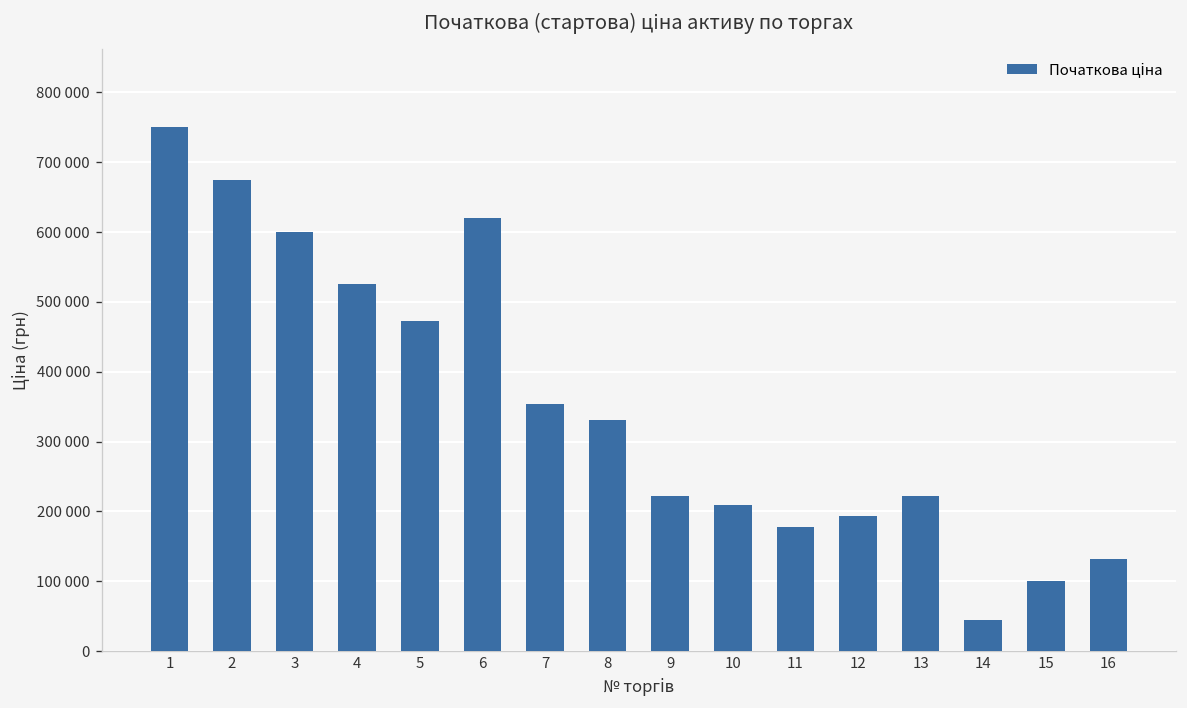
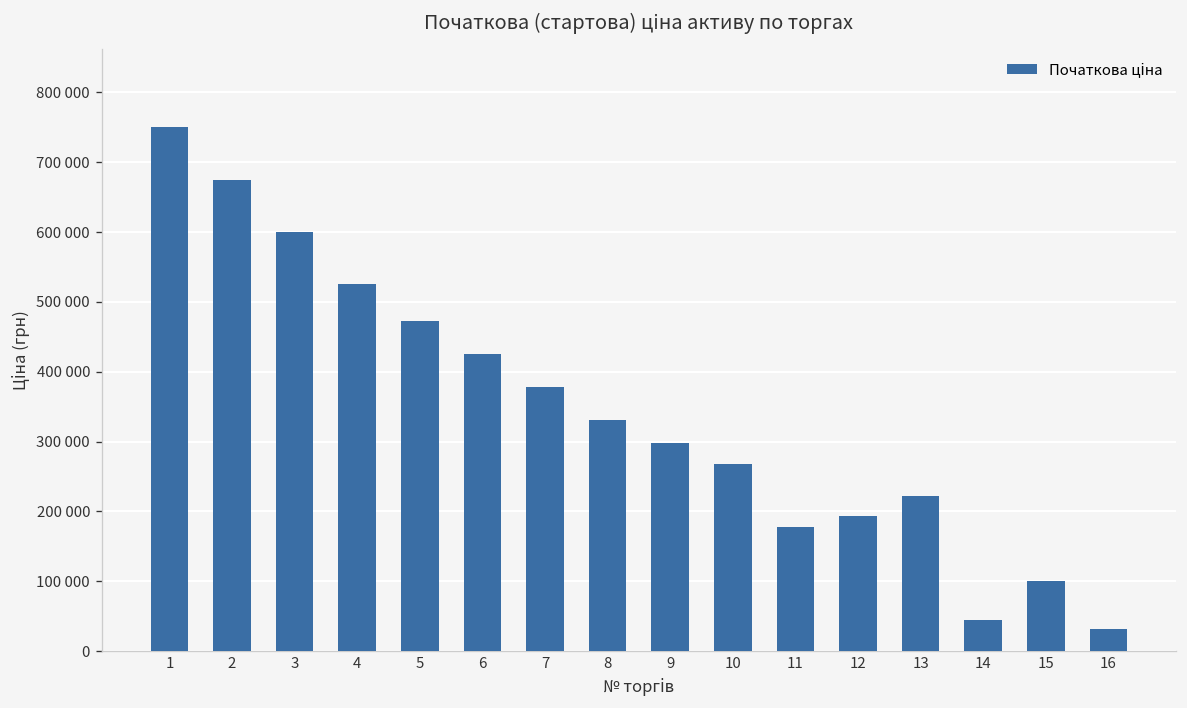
6: 620000 -> 430000
7: 350000 -> 380000
9: 220000 -> 300000
10: 210000 -> 270000
16: 130000 -> 30000
